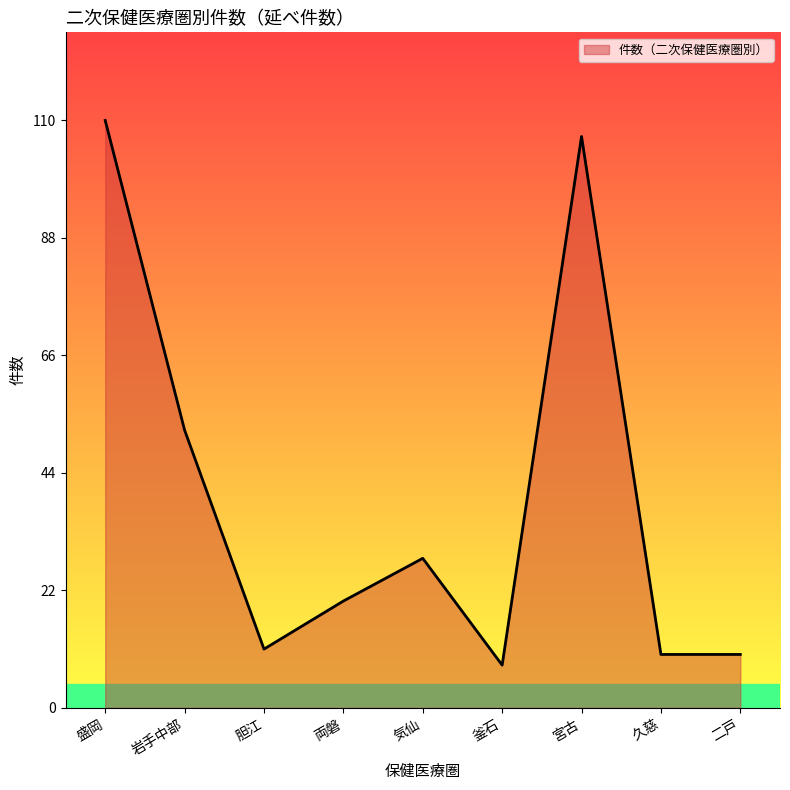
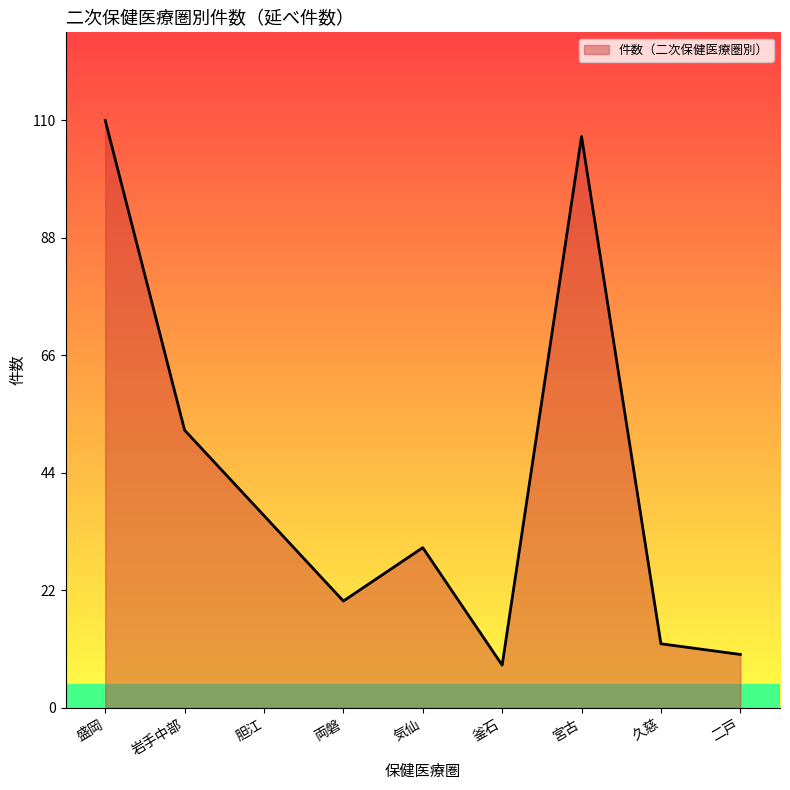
胆江: 11 -> 36
気仙: 28 -> 30
久慈: 10 -> 12
